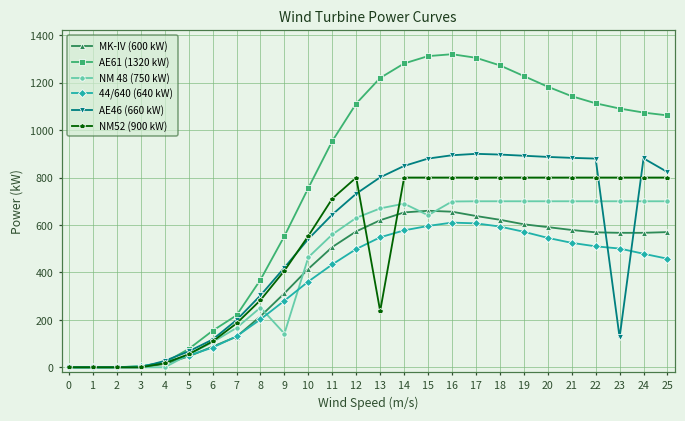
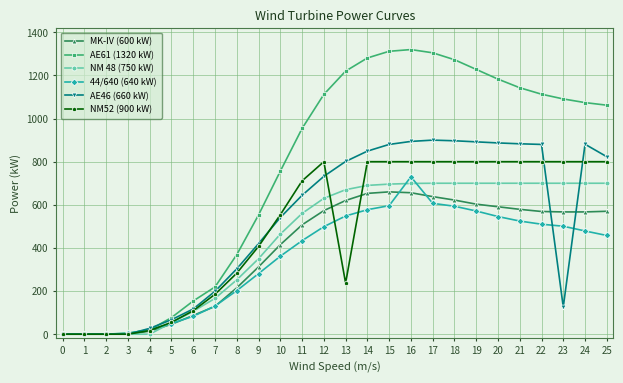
NM 48 (750 kW), 9: 140 -> 350
NM 48 (750 kW), 15: 640 -> 700
44/640 (640 kW), 16: 610 -> 730
